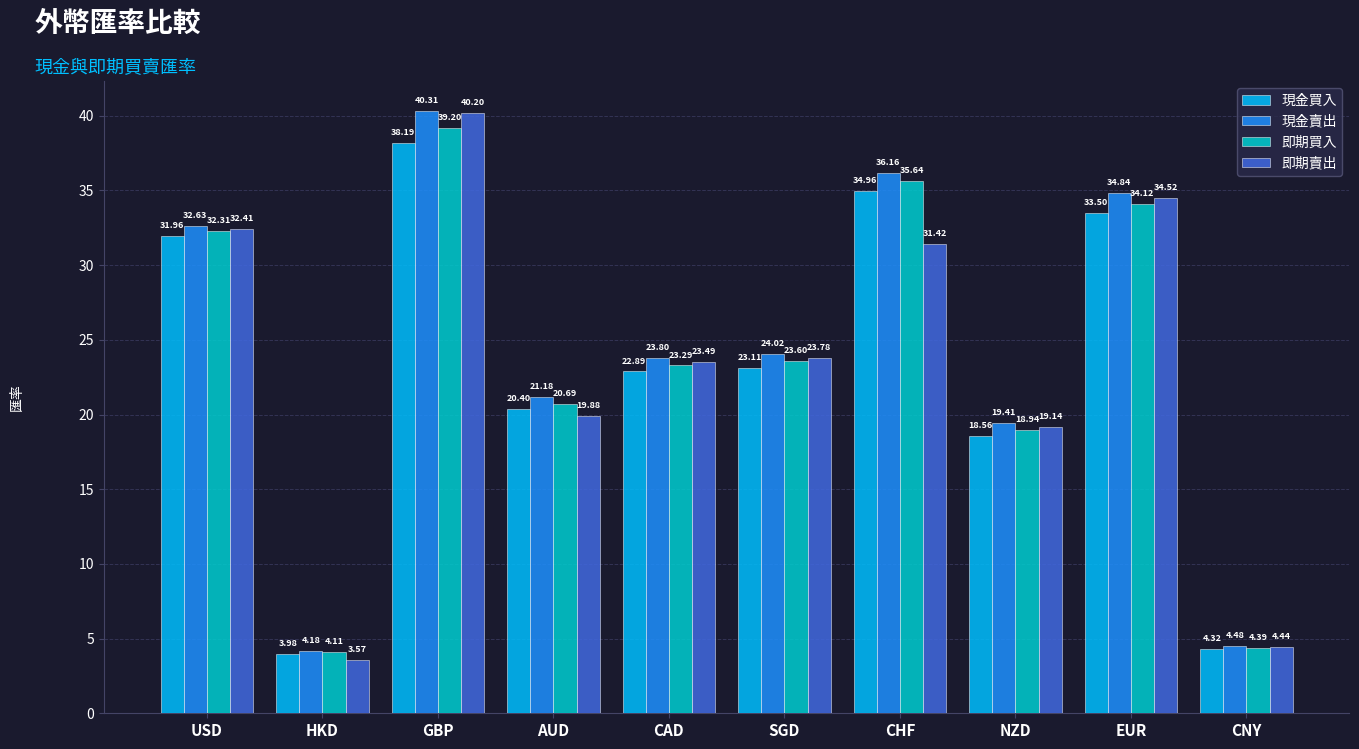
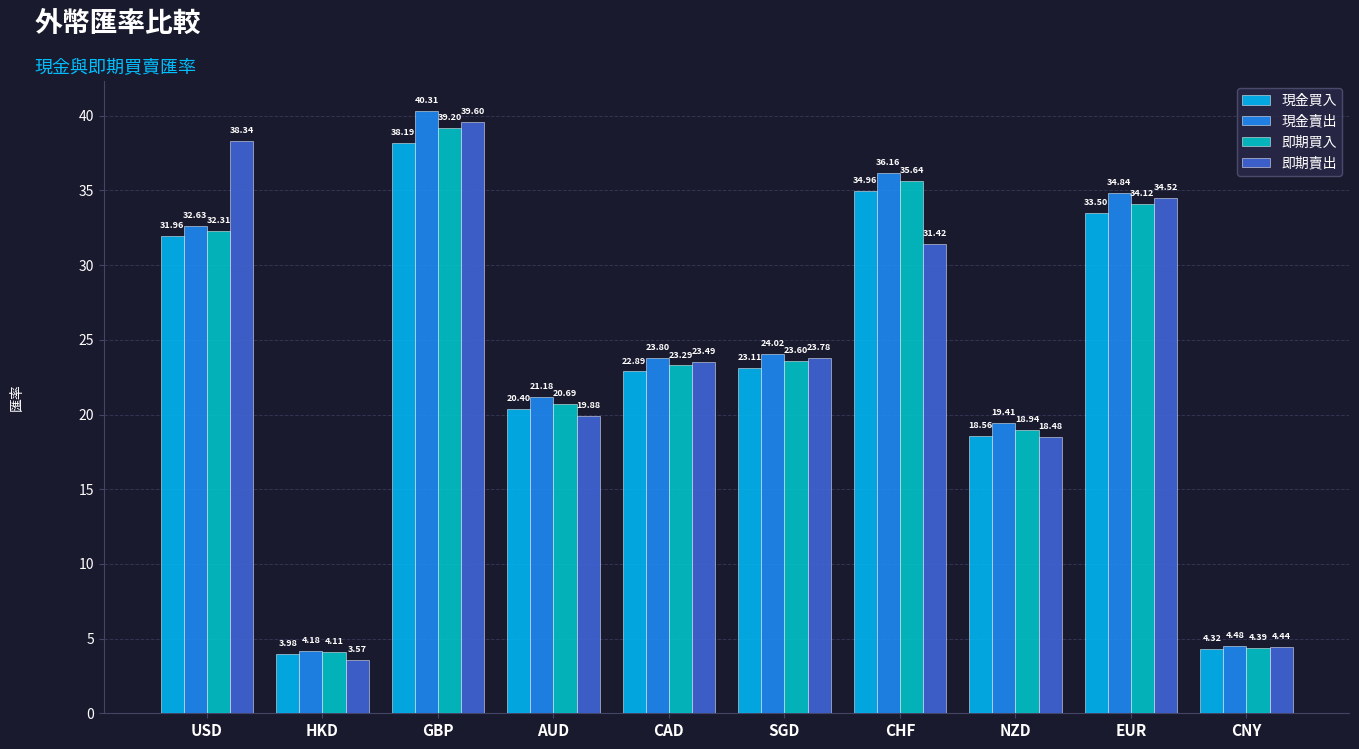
即期賣出, USD: 32.41 -> 38.34
即期賣出, GBP: 40.20 -> 39.60
即期賣出, NZD: 19.14 -> 18.48
